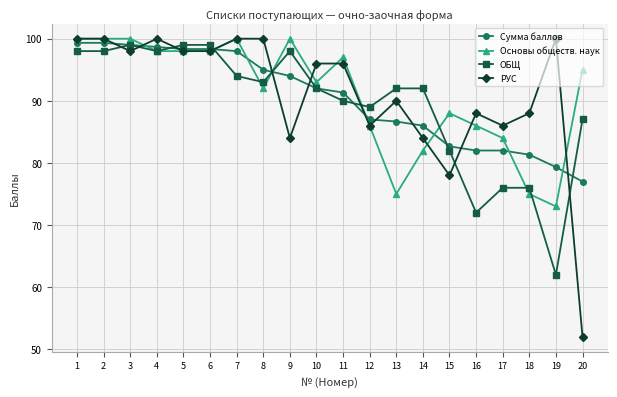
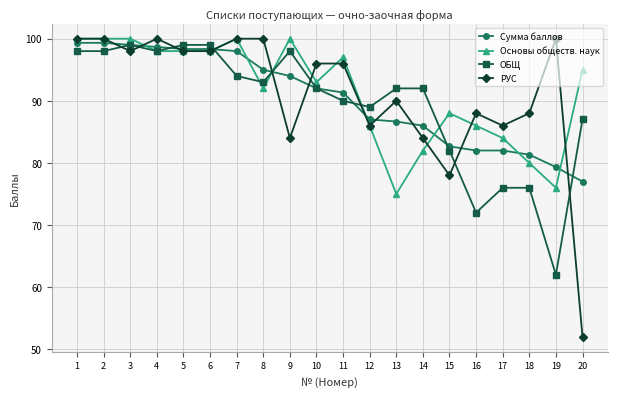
Основы обществ. наук, 18: 75 -> 80
Основы обществ. наук, 19: 73 -> 76
